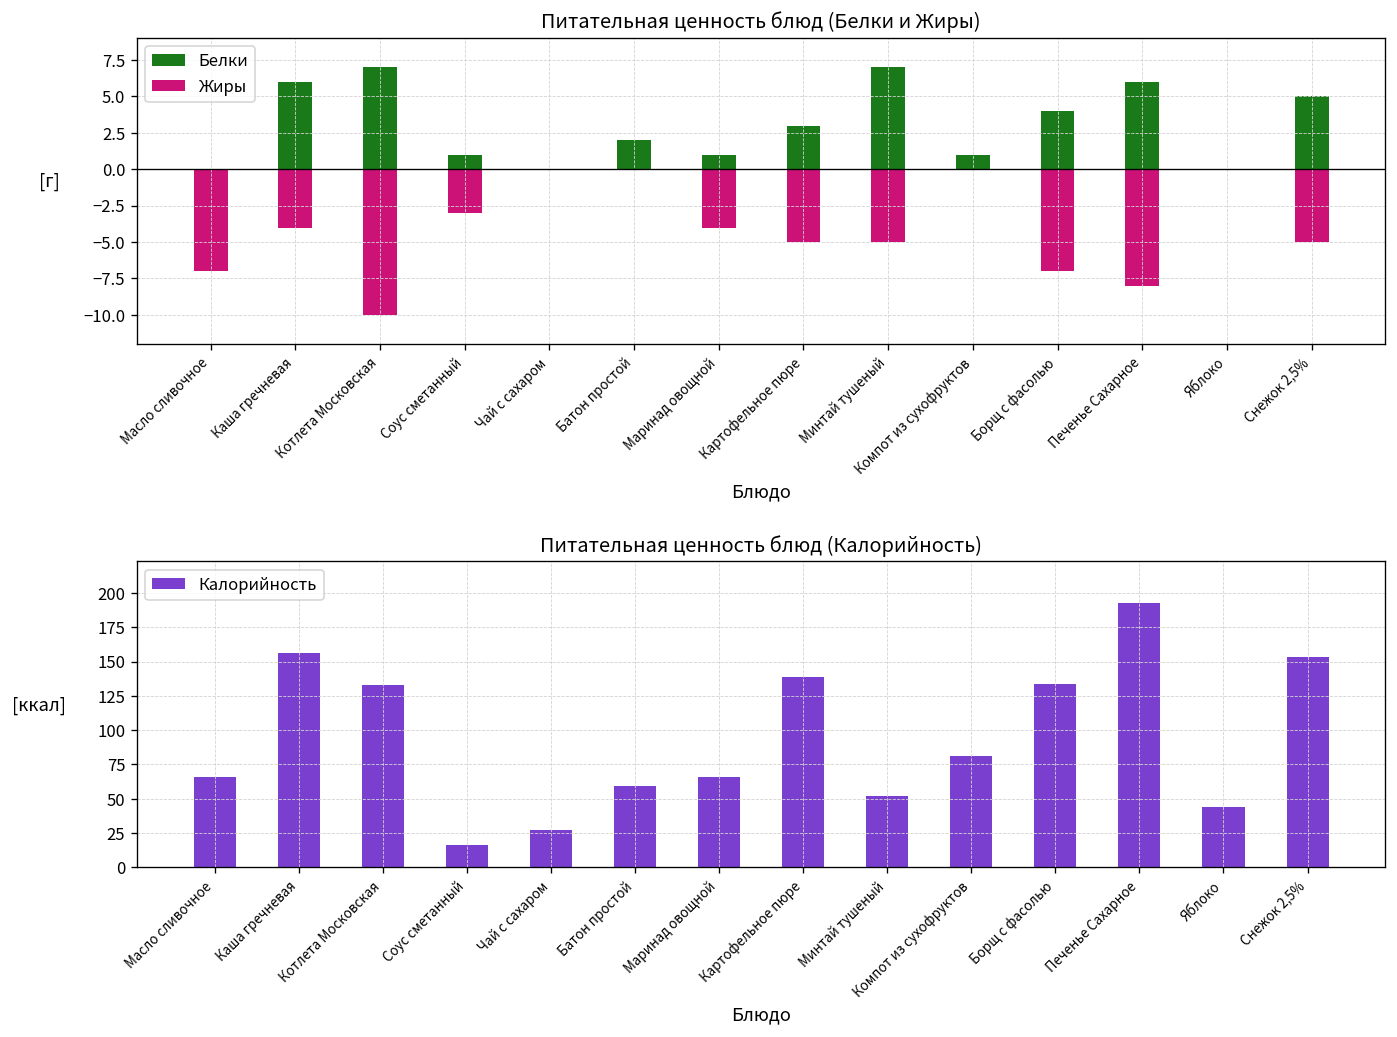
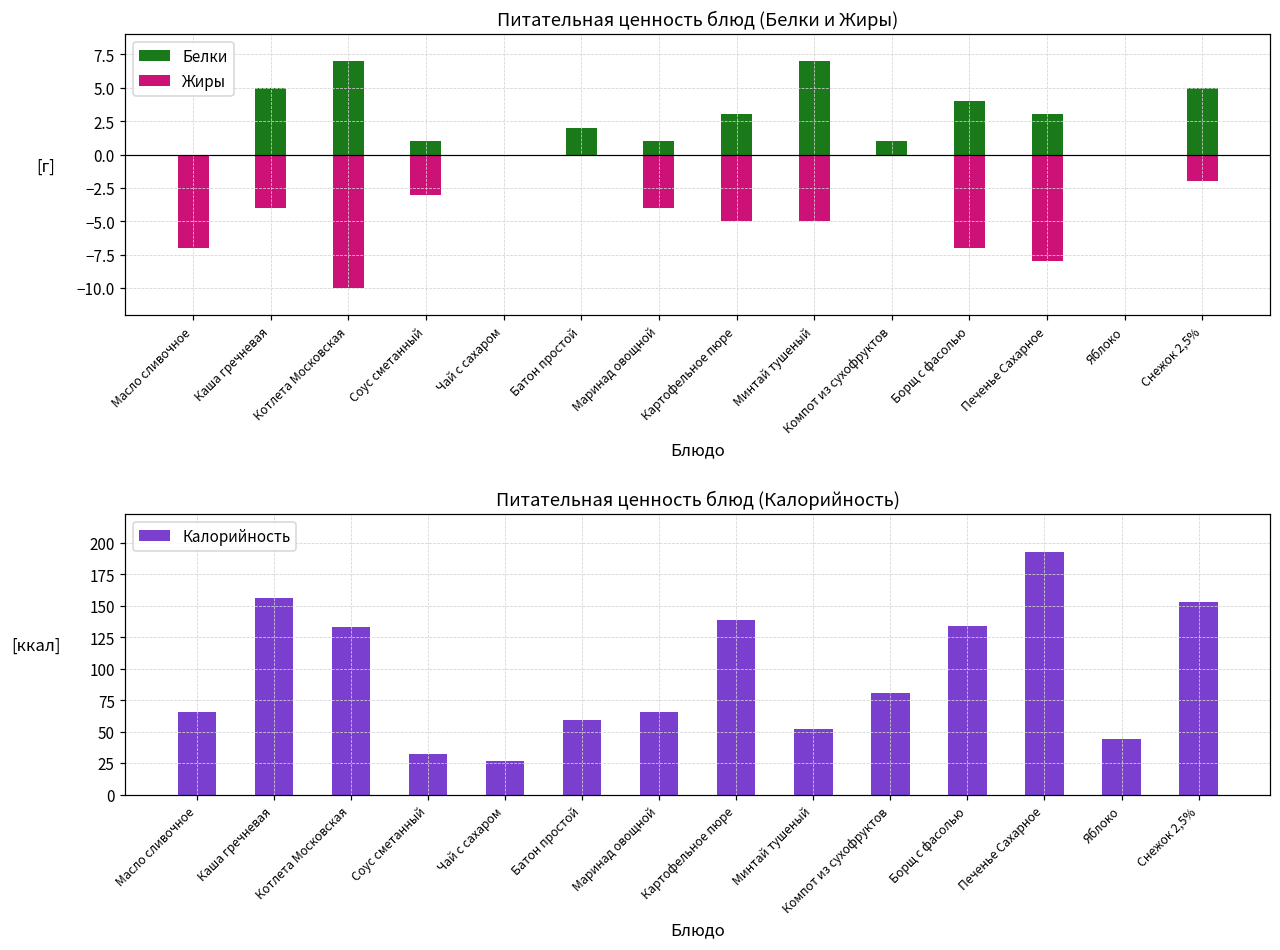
Питательная ценность блюд (Белки и Жиры), Белки, Каша гречневая: 6 -> 5
Питательная ценность блюд (Белки и Жиры), Белки, Печенье Сахарное: 6 -> 3
Питательная ценность блюд (Белки и Жиры), Жиры, Снежок 2,5%: -5.0 -> -2.0
Питательная ценность блюд (Калорийность), Соус сметанный: 16 -> 32
